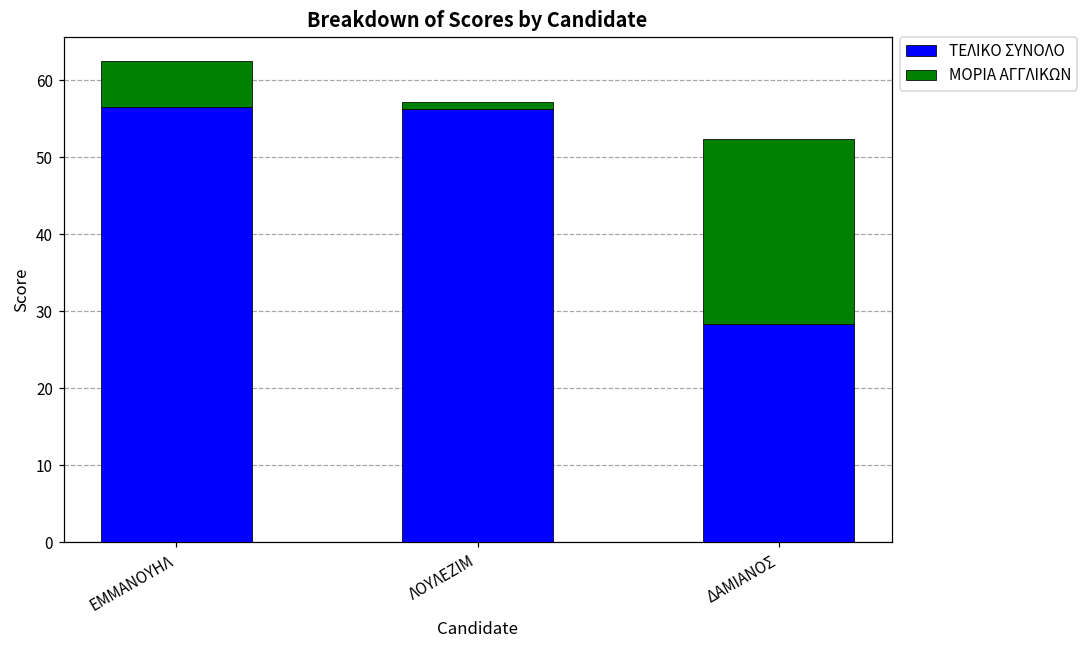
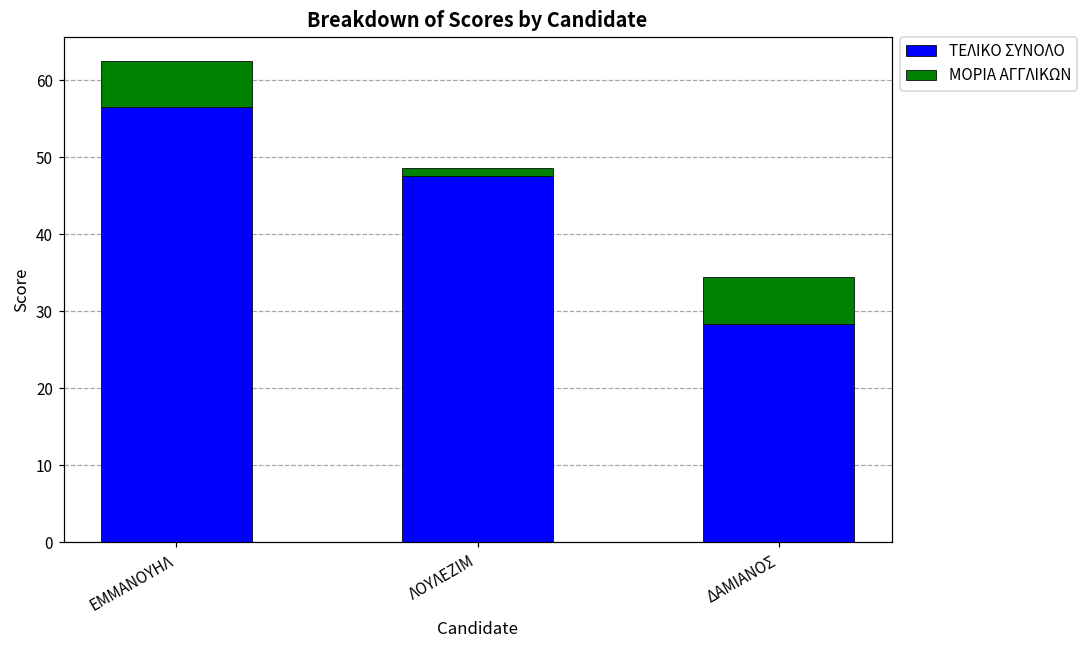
ΤΕΛΙΚΟ ΣΥΝΟΛΟ, ΛΟΥΛΕΖΙΜ: 56 -> 48
ΜΟΡΙΑ ΑΓΓΛΙΚΩΝ, ΔΑΜΙΑΝΟΣ: 24 -> 6
